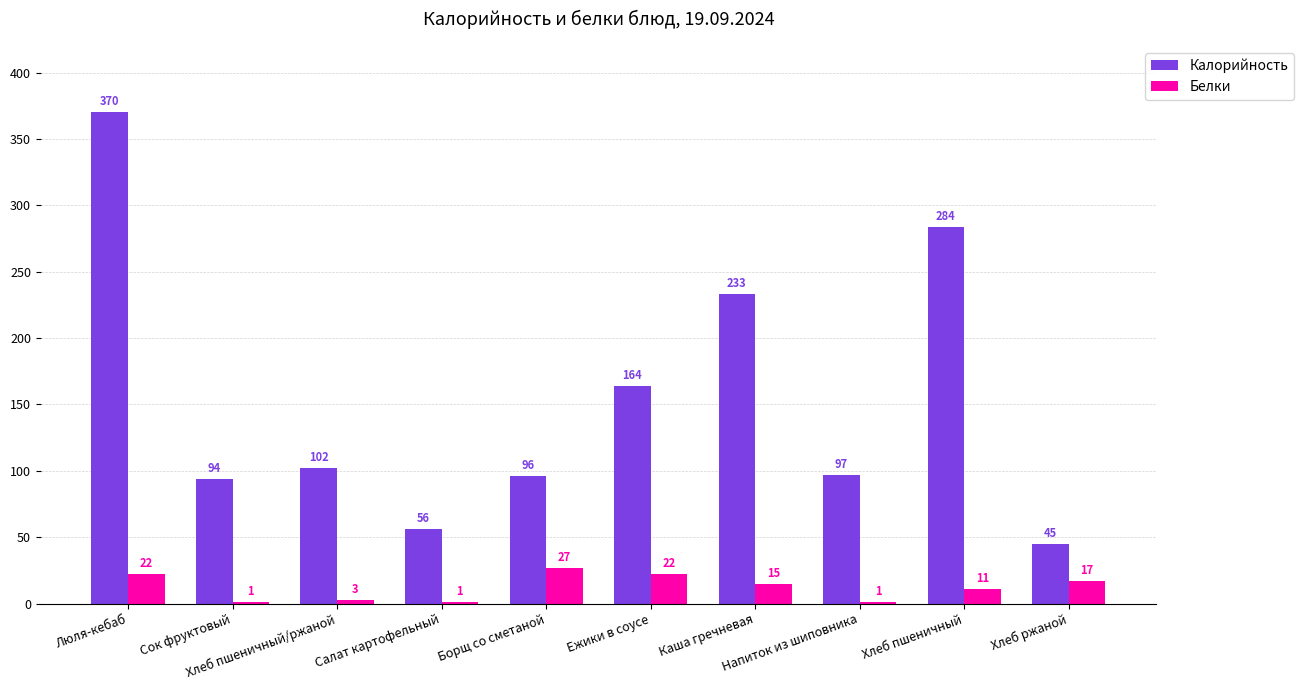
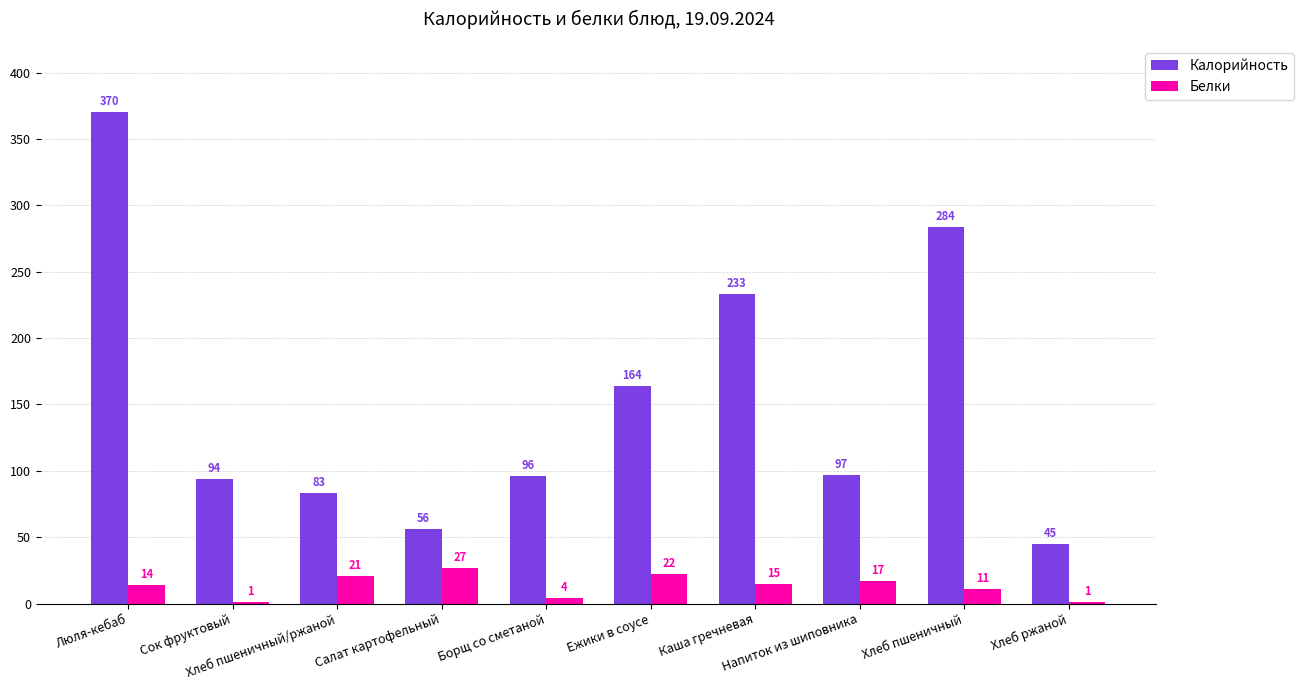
Белки, Люля-кебаб: 22 -> 14
Калорийность, Хлеб пшеничный/ржаной: 102 -> 83
Белки, Хлеб пшеничный/ржаной: 3 -> 21
Белки, Салат картофельный: 1 -> 27
Белки, Борщ со сметаной: 27 -> 4
Белки, Напиток из шиповника: 1 -> 17
Белки, Хлеб ржаной: 17 -> 1
